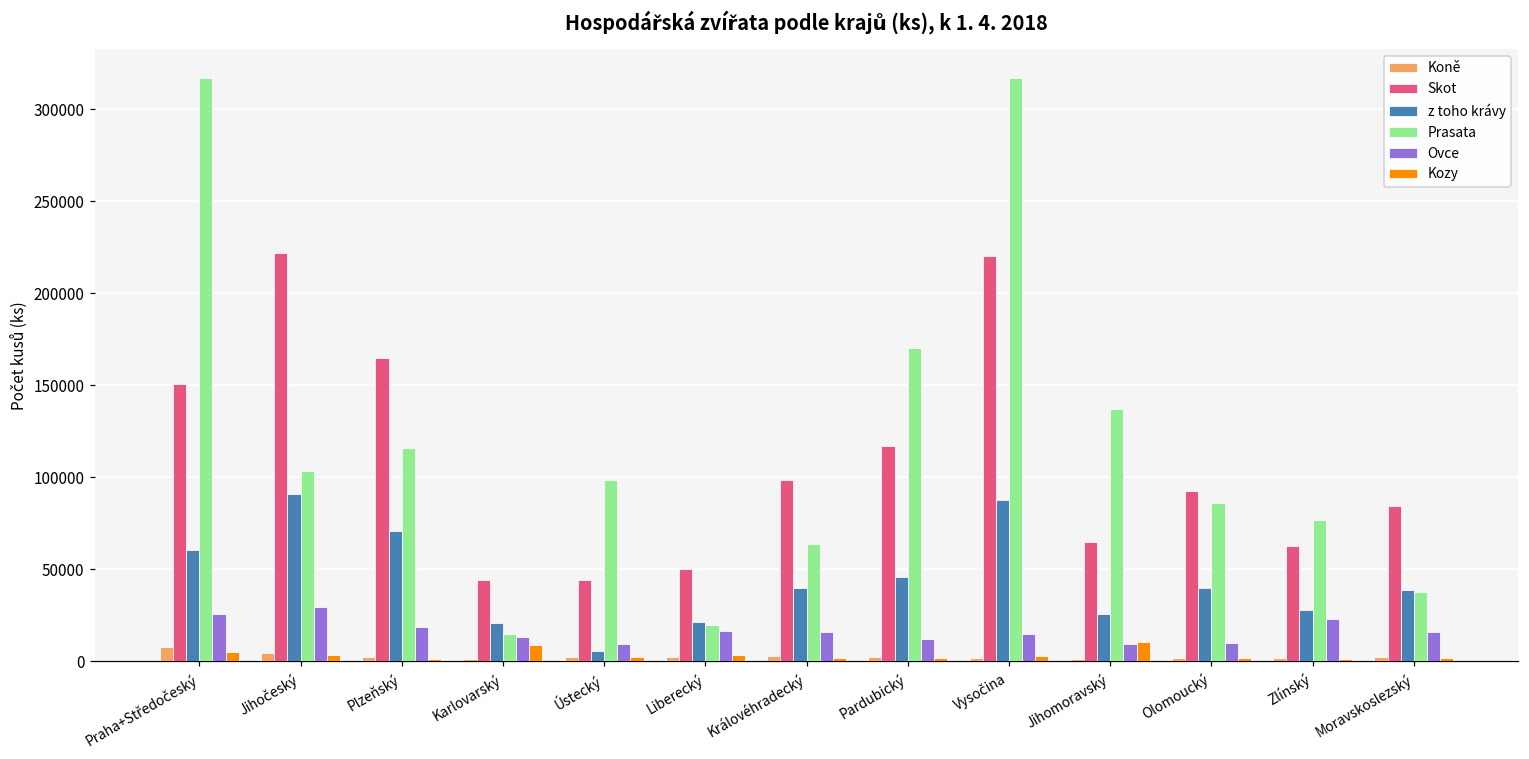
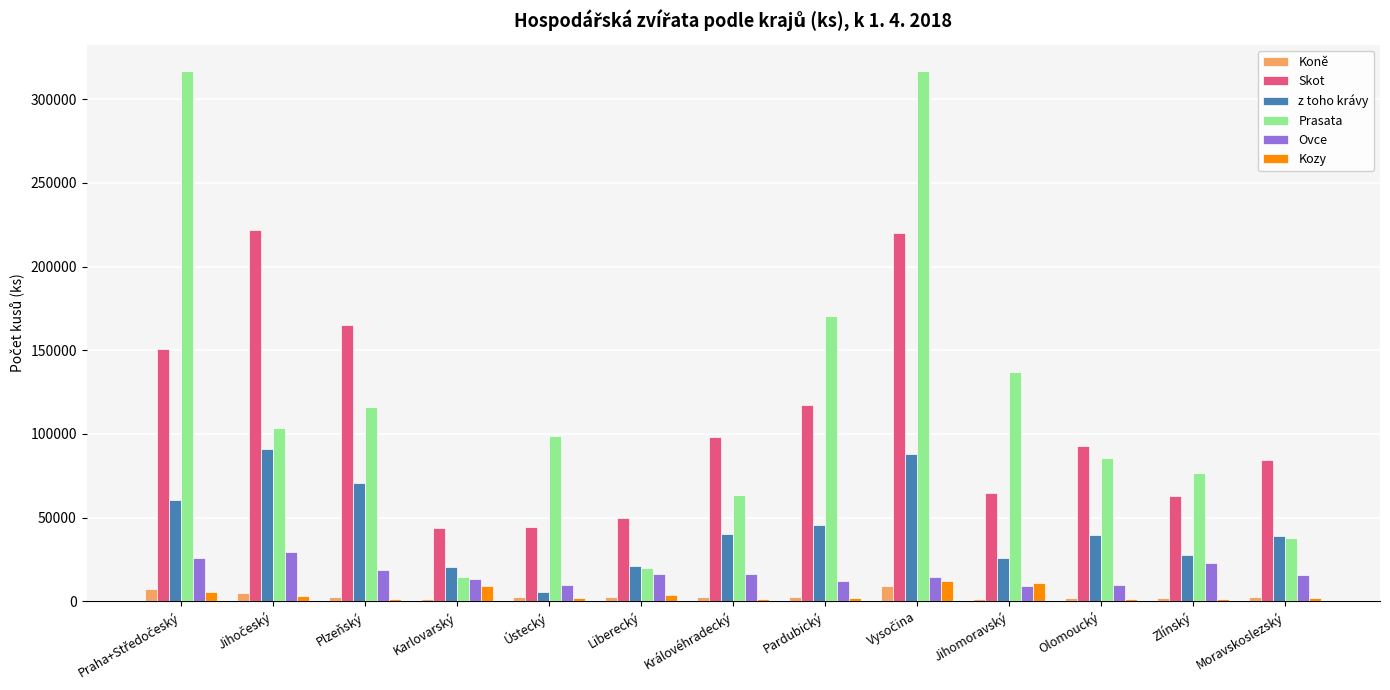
Koně, Vysočina: 2000 -> 9000
Kozy, Vysočina: 3000 -> 12000
